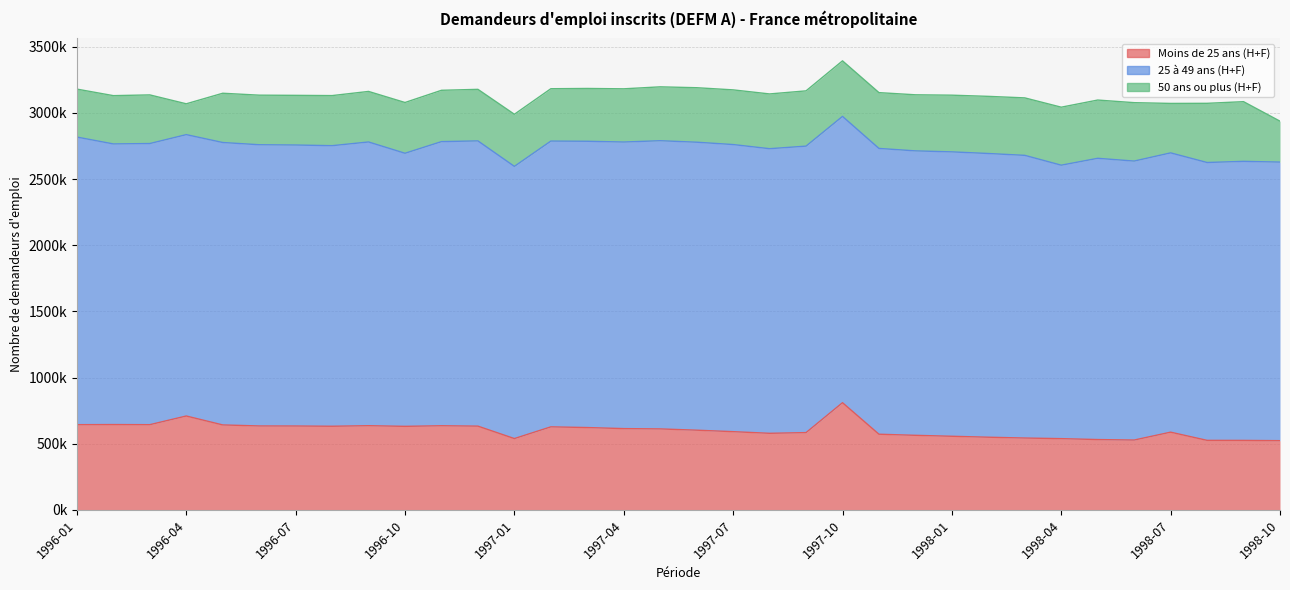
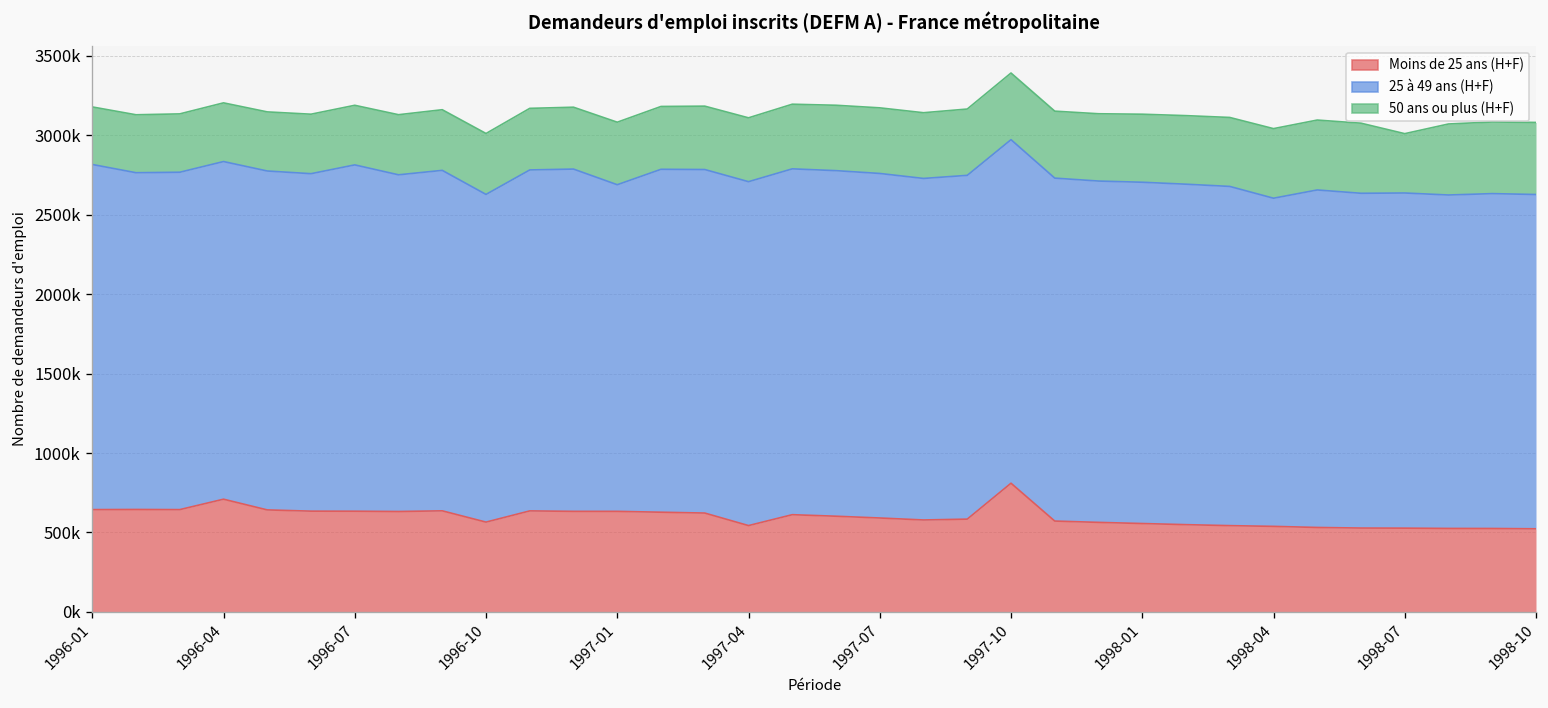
50 ans ou plus (H+F), 1996-04: 230000 -> 370000
25 à 49 ans (H+F), 1996-07: 2120000 -> 2180000
Moins de 25 ans (H+F), 1996-10: 630000 -> 570000
Moins de 25 ans (H+F), 1997-01: 540000 -> 630000
Moins de 25 ans (H+F), 1997-04: 610000 -> 540000
Moins de 25 ans (H+F), 1998-07: 590000 -> 530000
50 ans ou plus (H+F), 1998-10: 310000 -> 450000
